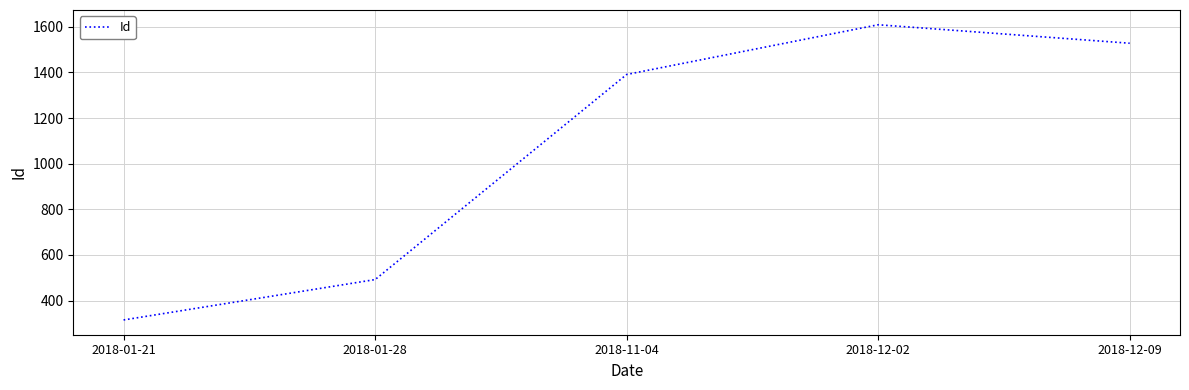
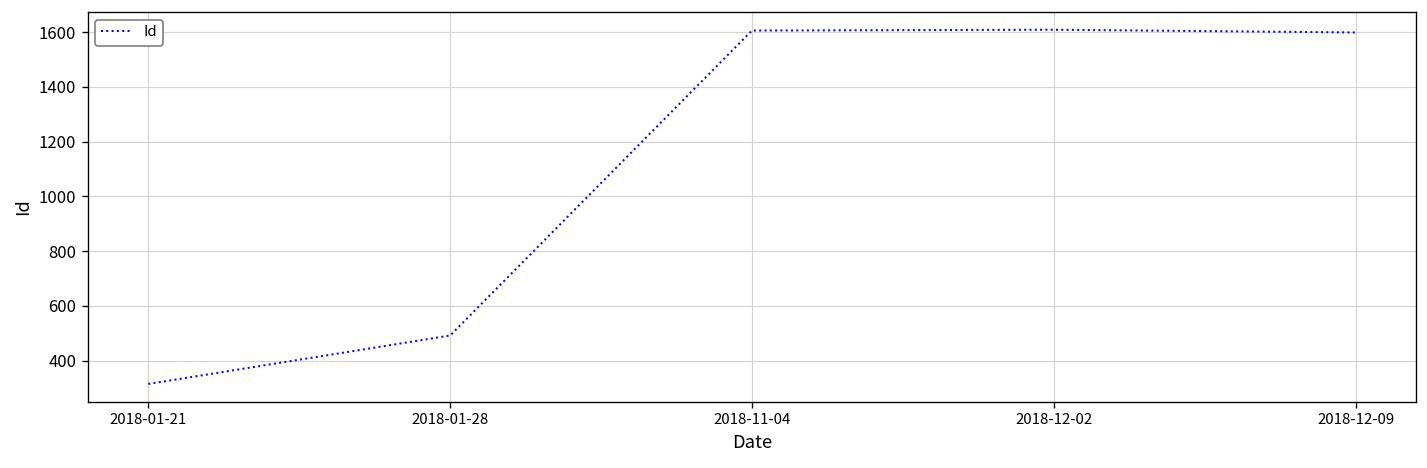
2018-11-04: 1390 -> 1610
2018-12-09: 1530 -> 1600
